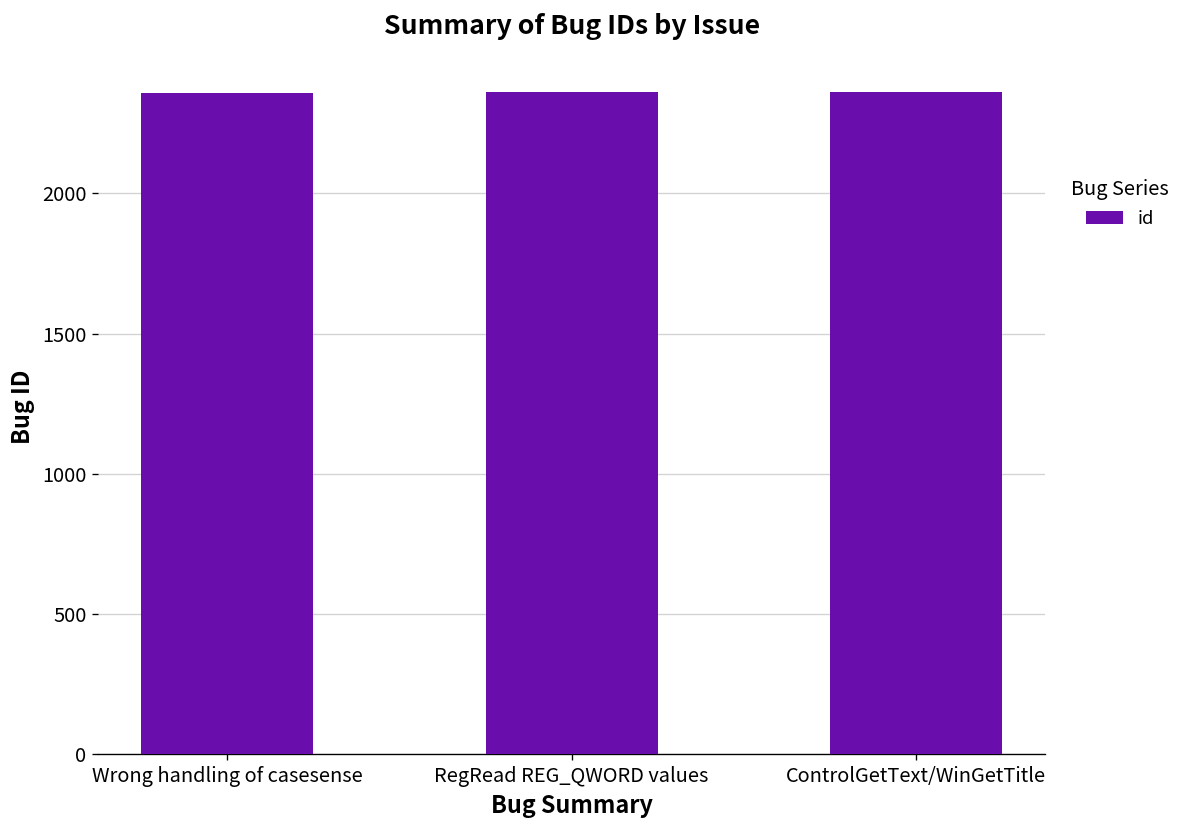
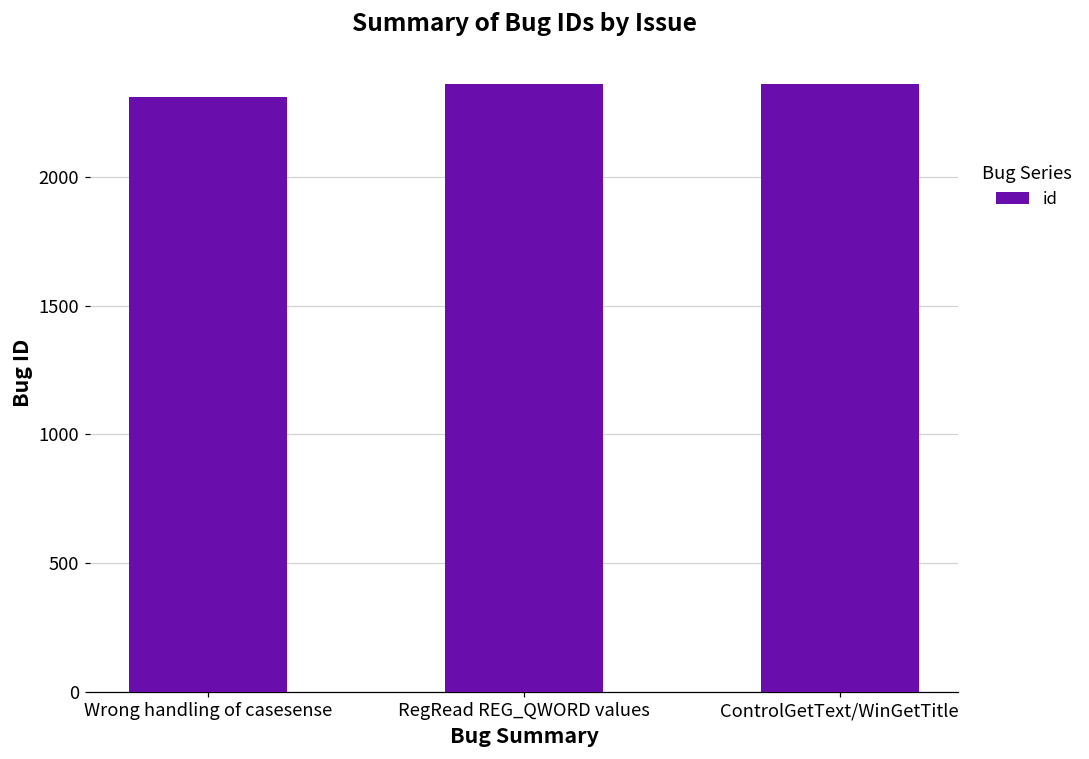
Wrong handling of casesense: 2360 -> 2310
